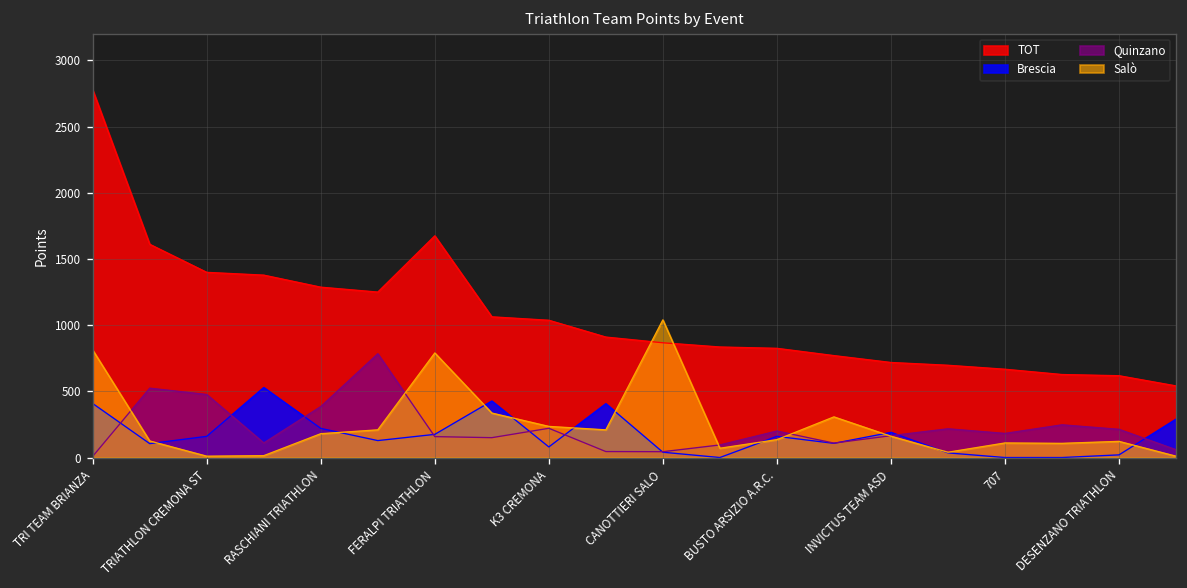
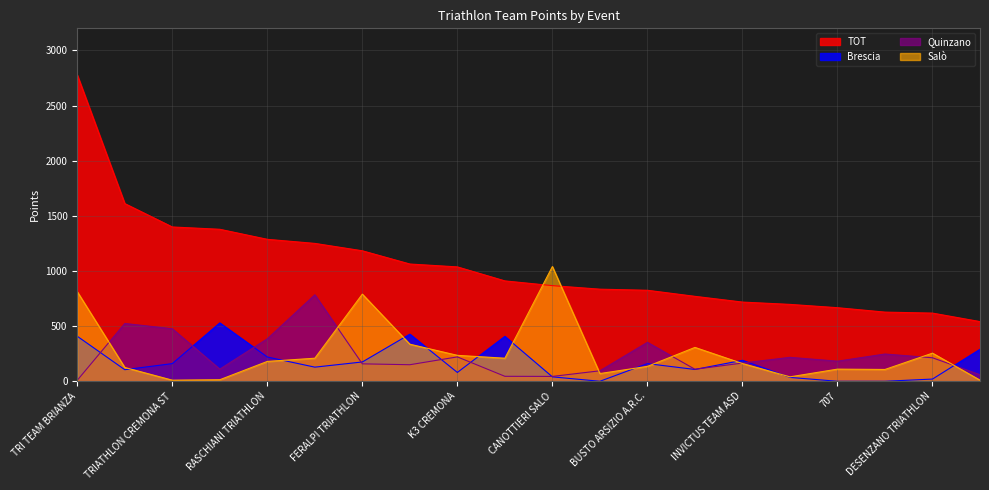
TOT, FERALPI TRIATHLON: 1680 -> 1180
Quinzano, BUSTO ARSIZIO A.R.C.: 200 -> 350
Salò, DESENZANO TRIATHLON: 120 -> 260
